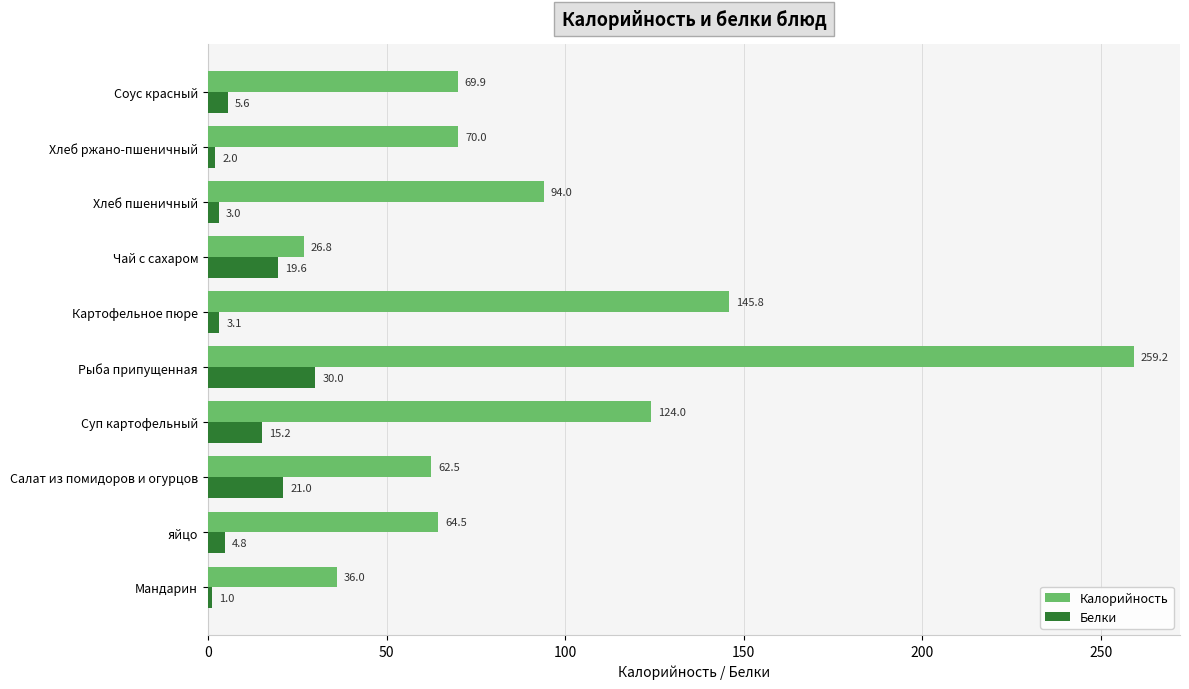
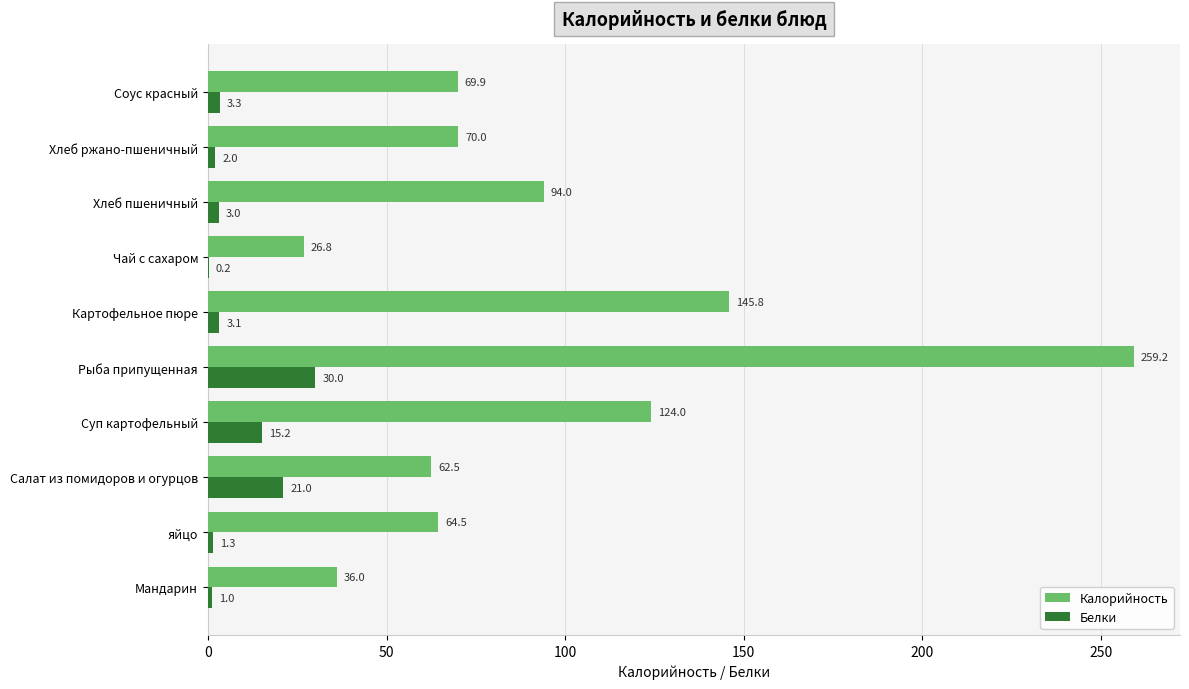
Белки, Соус красный: 5.6 -> 3.3
Белки, Чай с сахаром: 19.6 -> 0.2
Белки, яйцо: 4.8 -> 1.3
